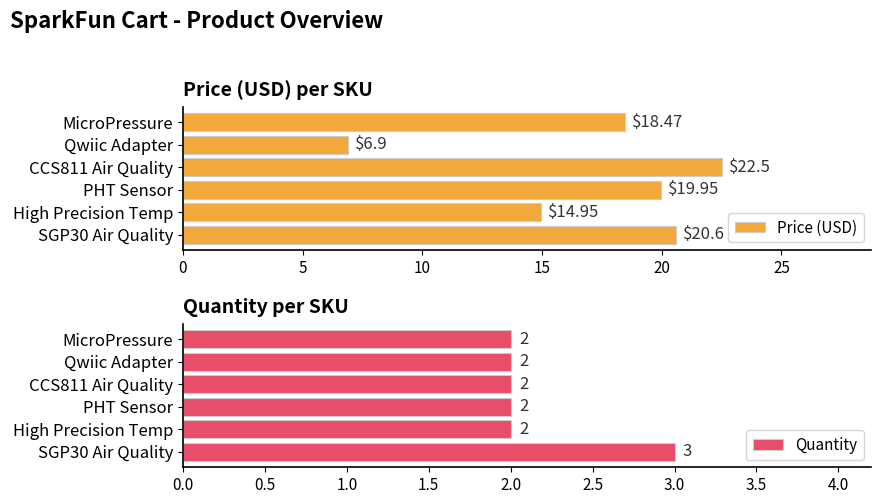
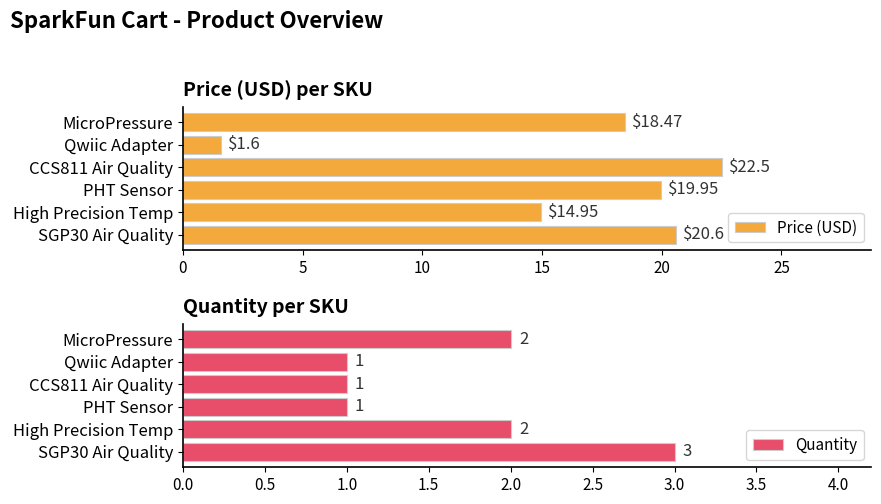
Price (USD) per SKU, Qwiic Adapter: $6.9 -> $1.6
Quantity per SKU, Qwiic Adapter: 2 -> 1
Quantity per SKU, CCS811 Air Quality: 2 -> 1
Quantity per SKU, PHT Sensor: 2 -> 1
